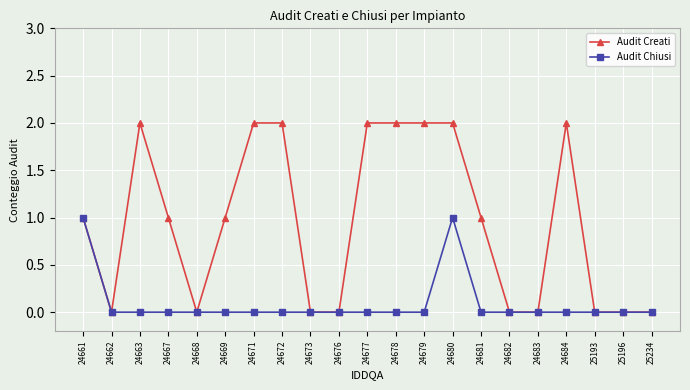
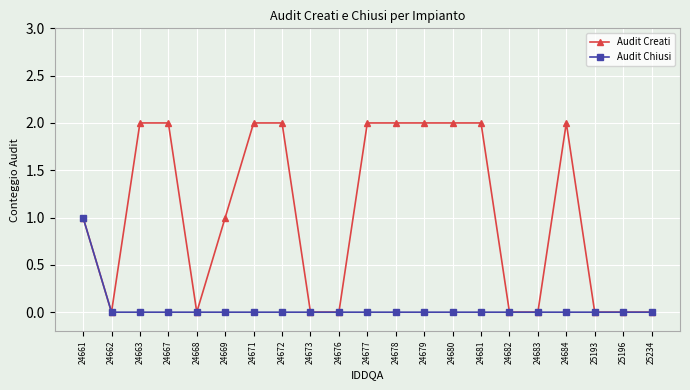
Audit Creati, 24667: 1 -> 2
Audit Chiusi, 24680: 1 -> 0
Audit Creati, 24681: 1 -> 2
